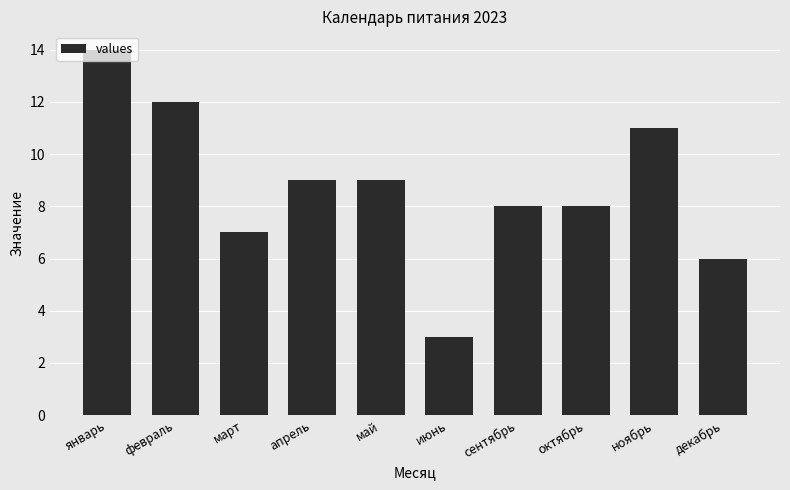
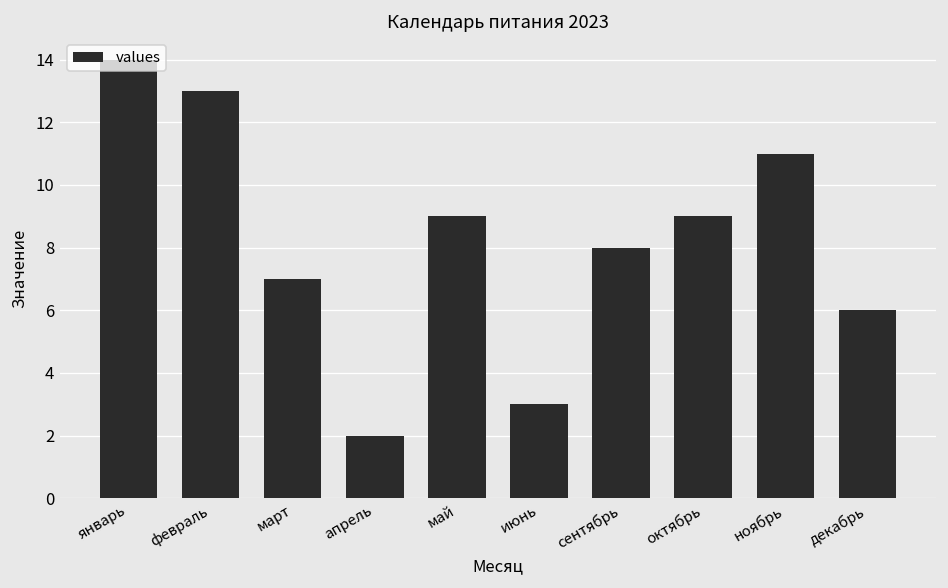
февраль: 12 -> 13
апрель: 9 -> 2
октябрь: 8 -> 9
